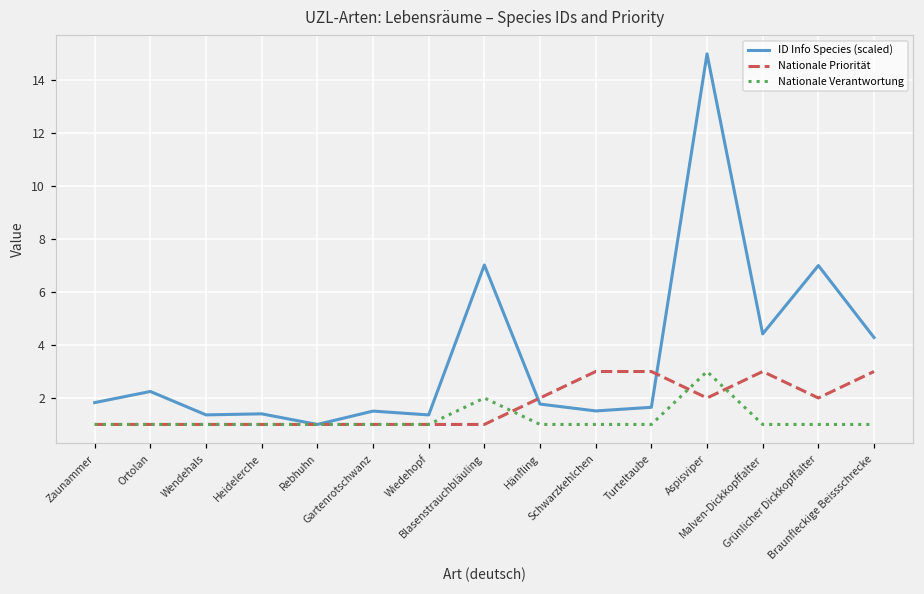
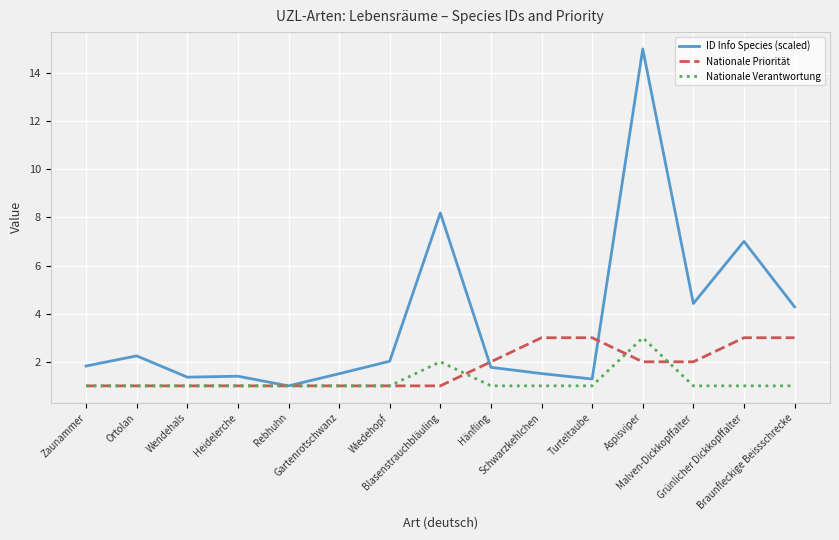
ID Info Species (scaled), Wiedehopf: 1.4 -> 2.0
ID Info Species (scaled), Blasenstrauchbläuling: 7.0 -> 8.2
ID Info Species (scaled), Turteltaube: 1.6 -> 1.3
Nationale Priorität, Malven-Dickkopffalter: 3 -> 2
Nationale Priorität, Grünlicher Dickkopffalter: 2 -> 3
